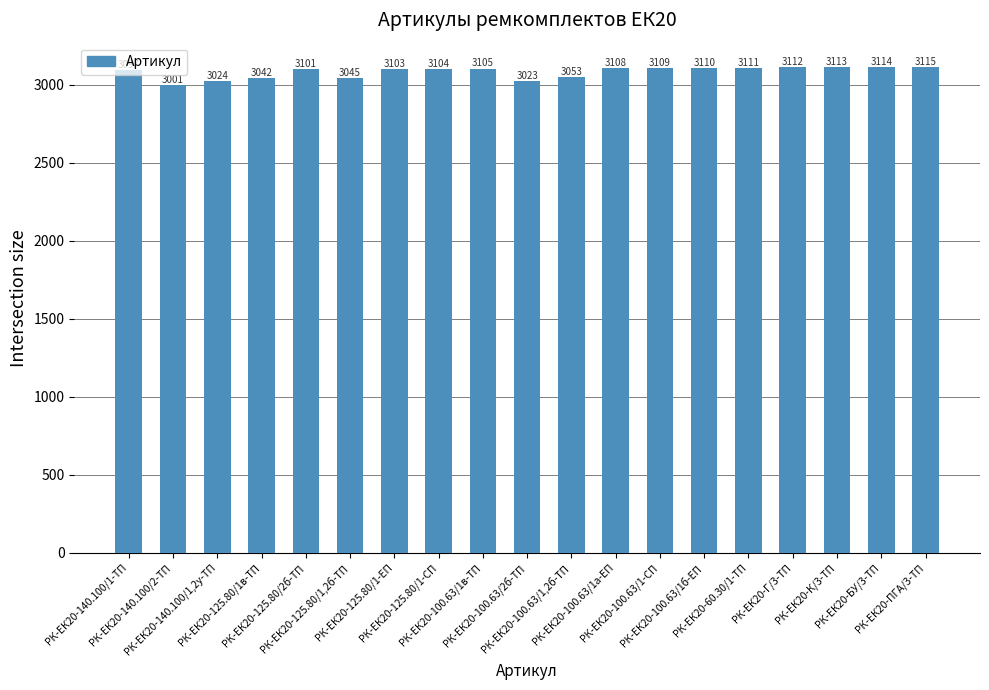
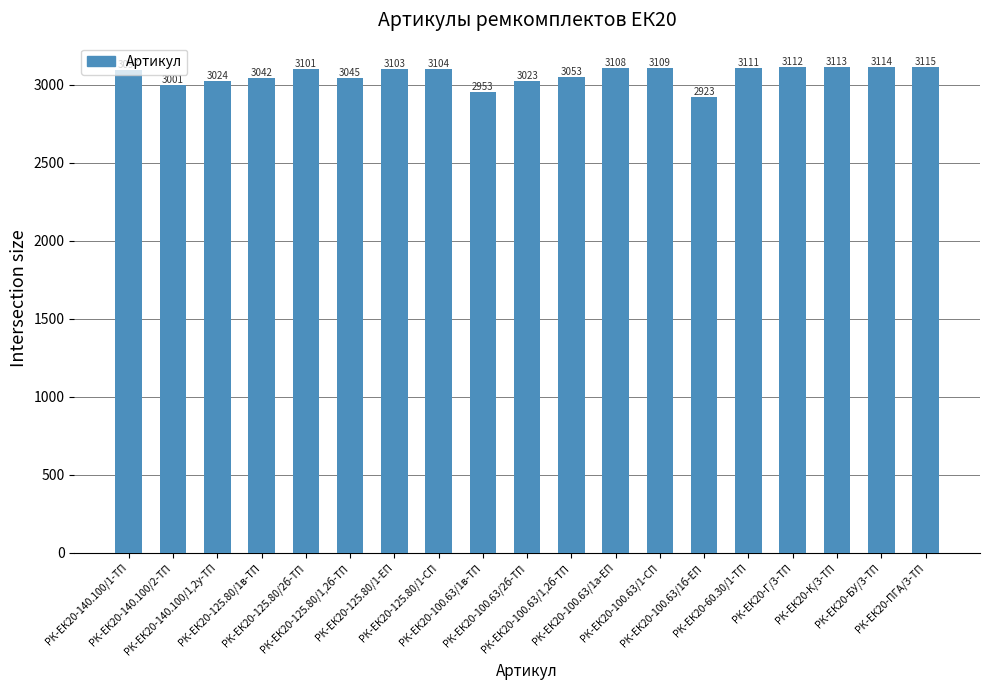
РК-ЕК20-100.63/1в-ТП: 3105 -> 2953
РК-ЕК20-100.63/1б-ЕП: 3110 -> 2923
